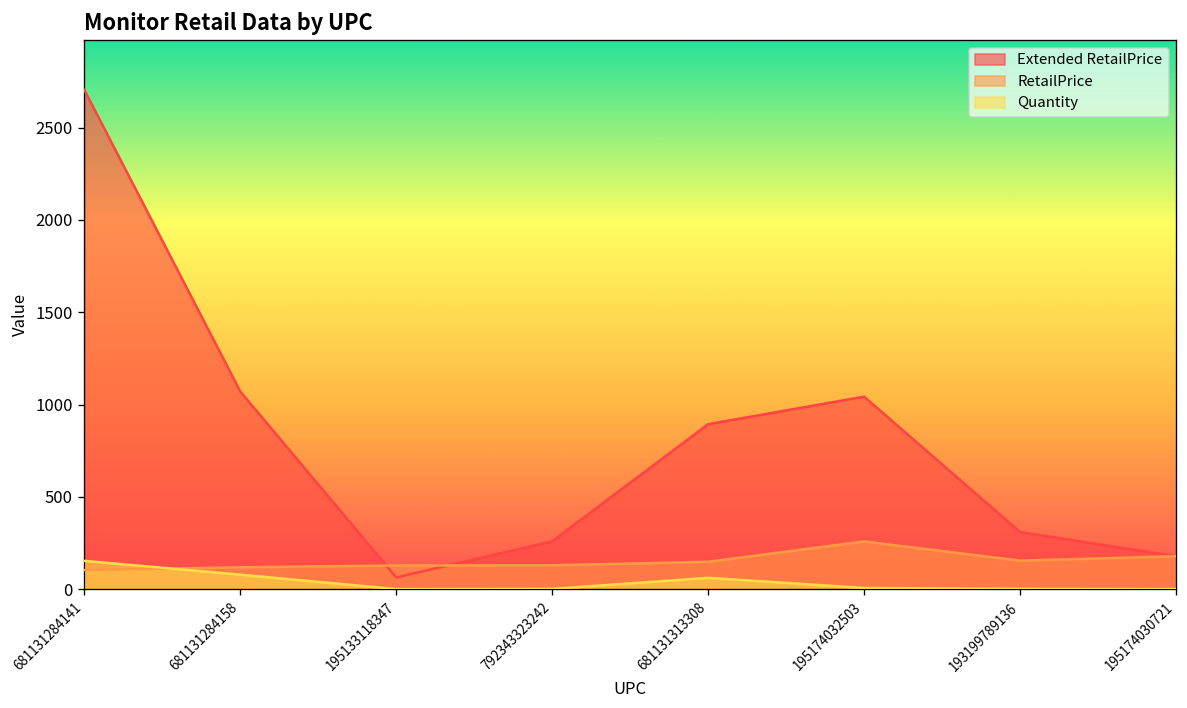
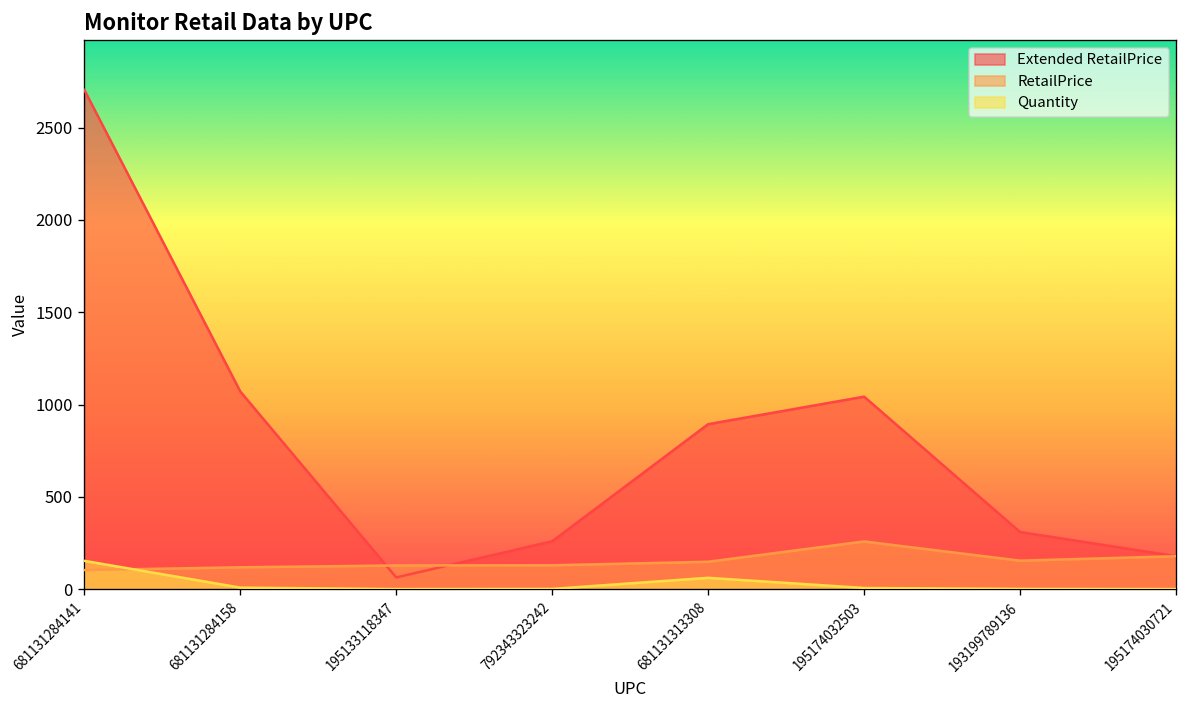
Quantity, 681131284158: 80 -> 10
